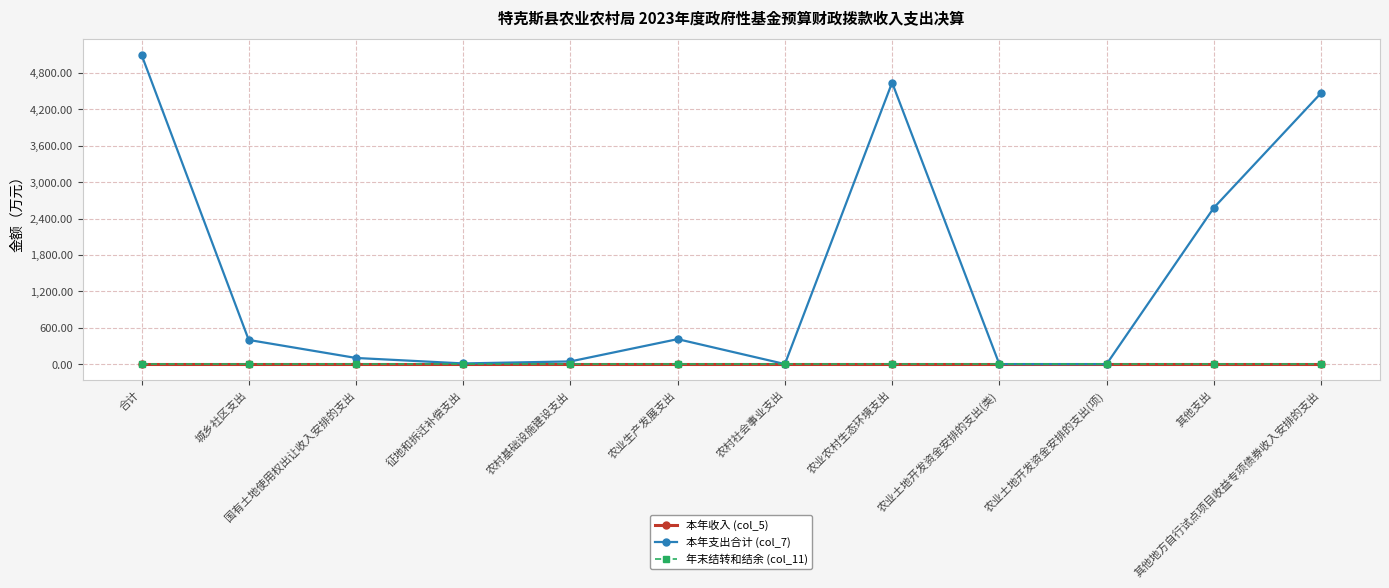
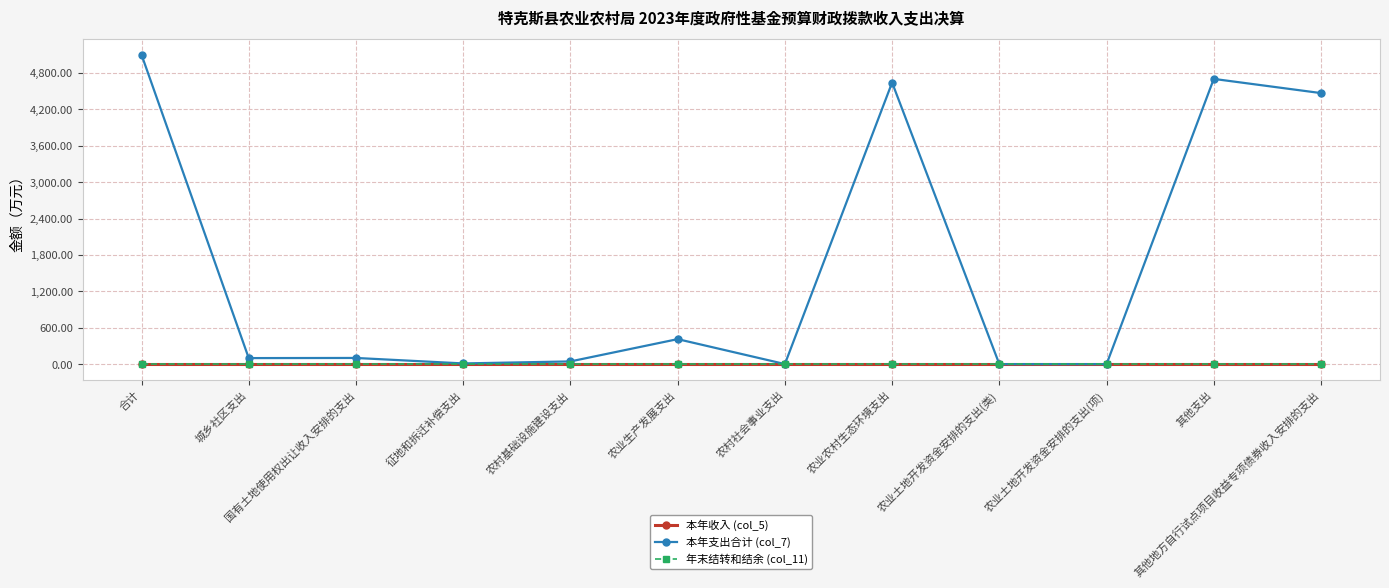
本年支出合计 (col_7), 城乡社区支出: 400 -> 100
本年支出合计 (col_7), 其他支出: 2,600 -> 4,700
